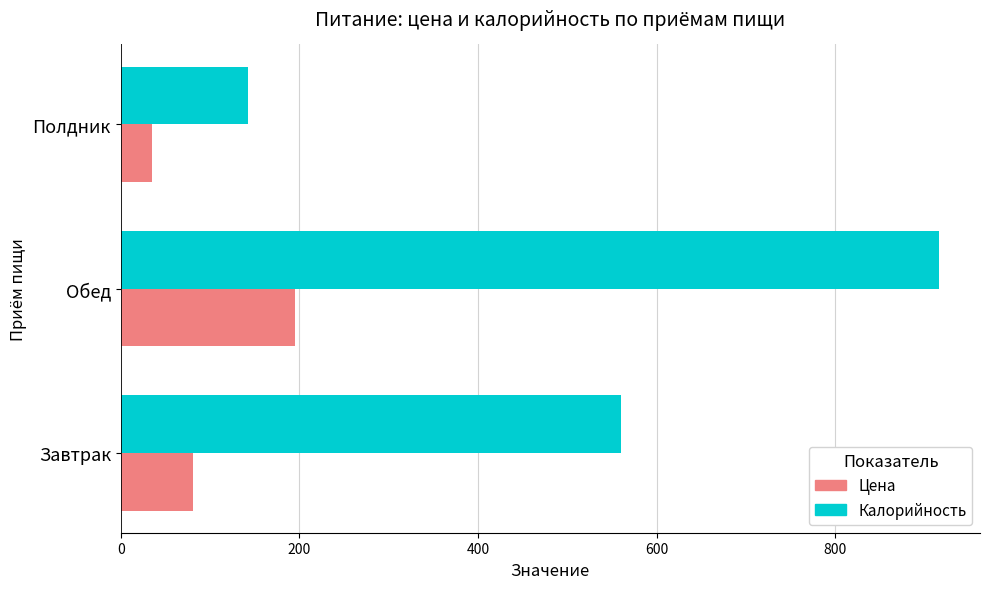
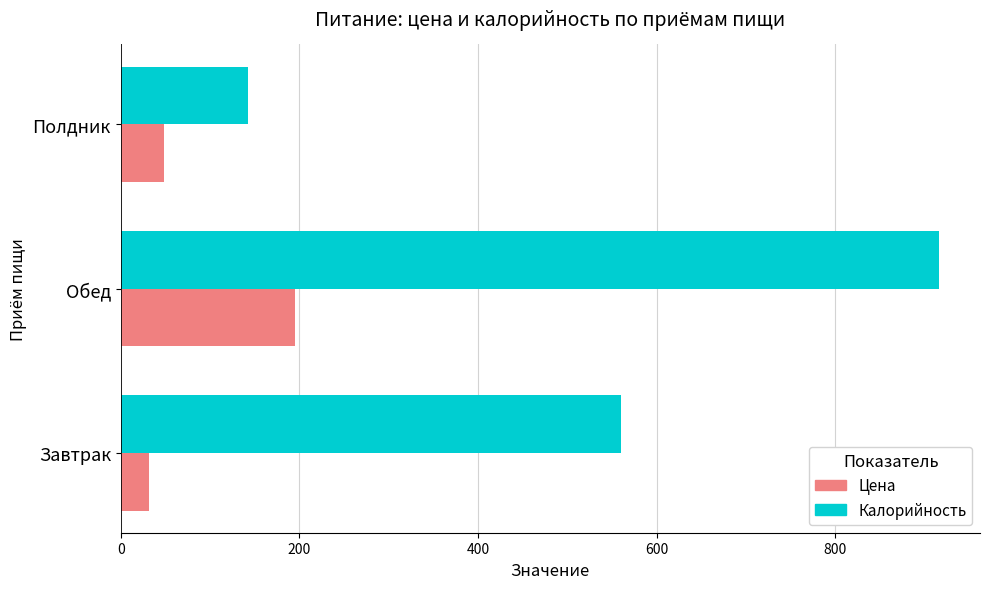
Цена, Полдник: 40 -> 50
Цена, Завтрак: 80 -> 30
